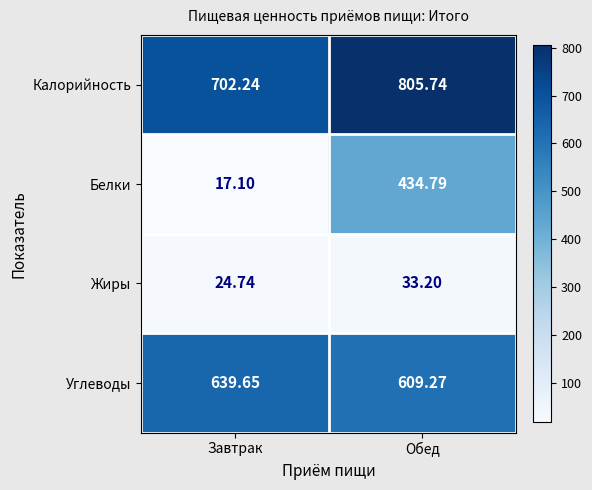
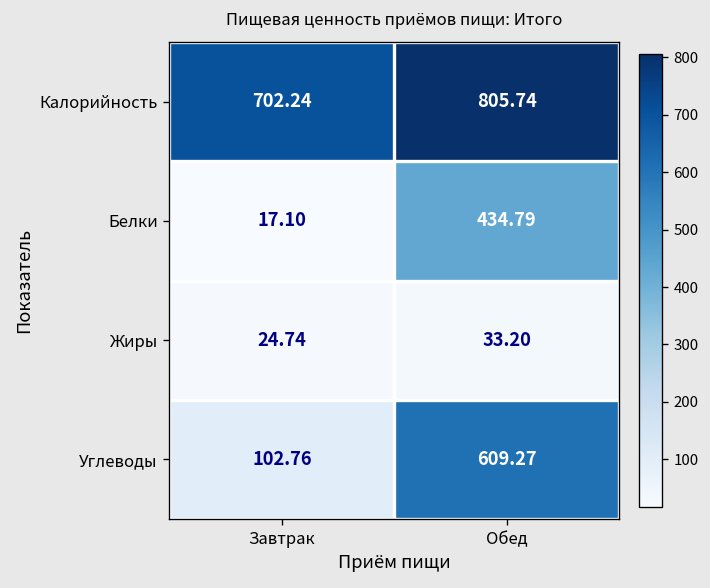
Углеводы, Завтрак: 639.65 -> 102.76
